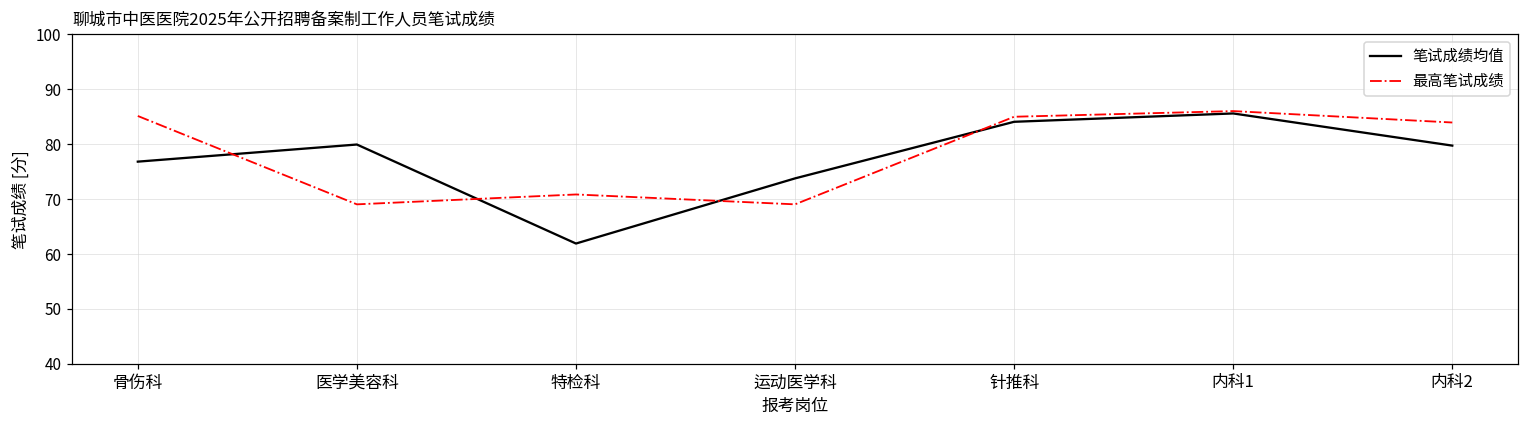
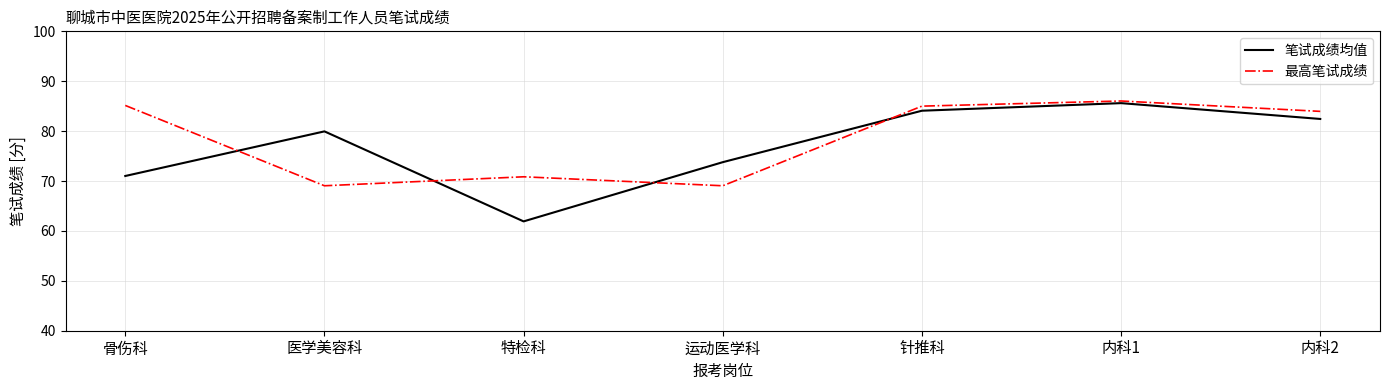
笔试成绩均值, 骨伤科: 77 -> 71
笔试成绩均值, 内科2: 80 -> 82
